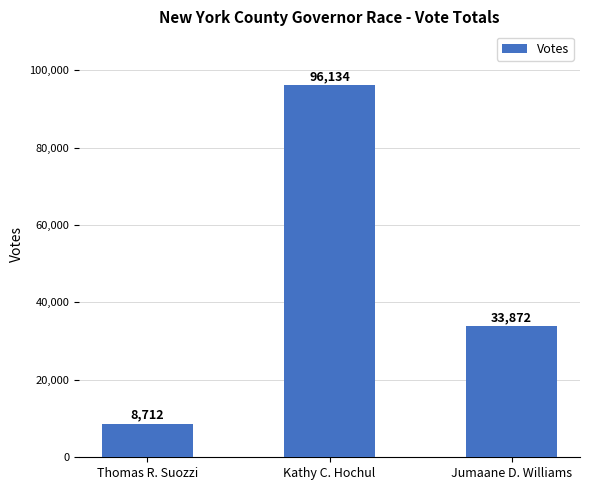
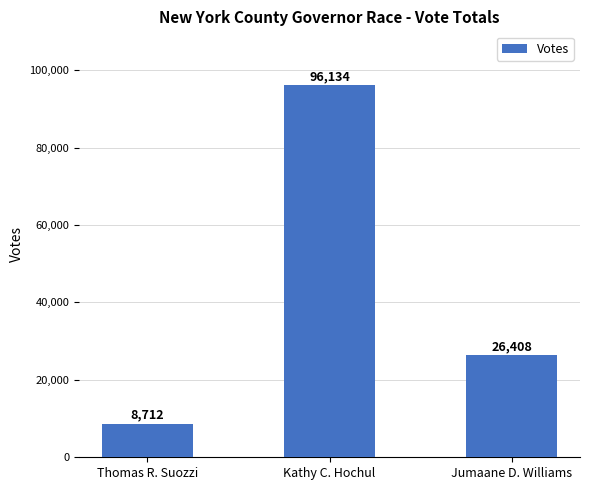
Jumaane D. Williams: 33,872 -> 26,408
